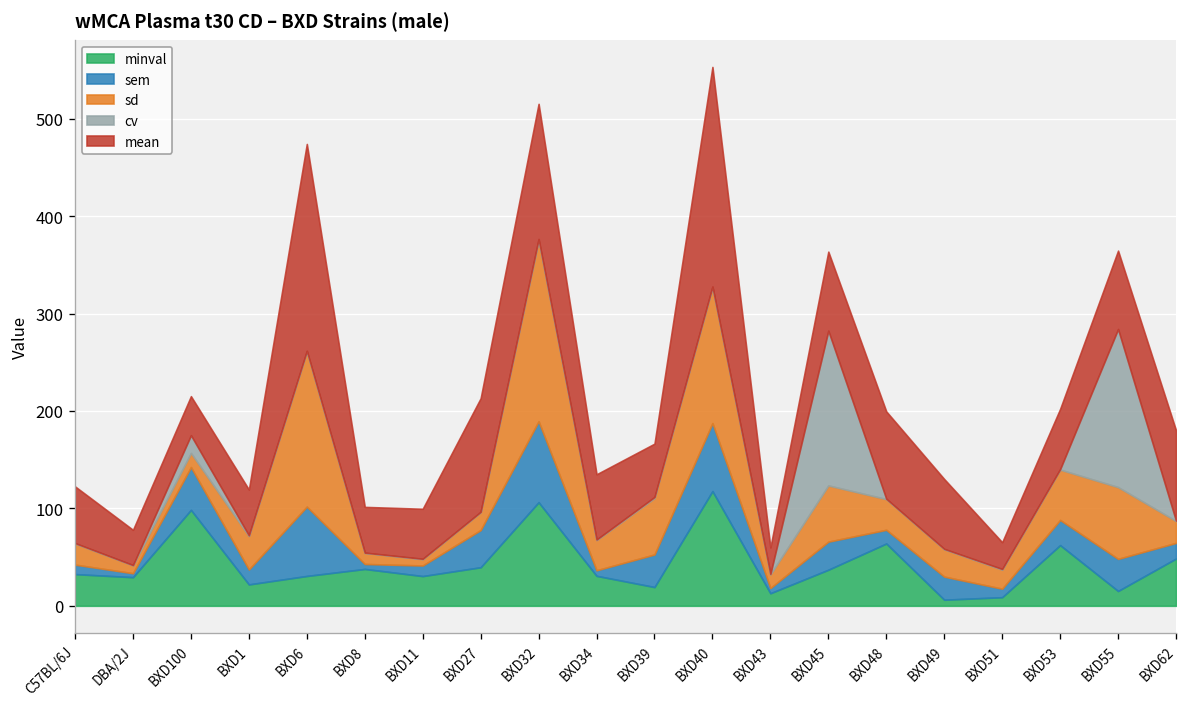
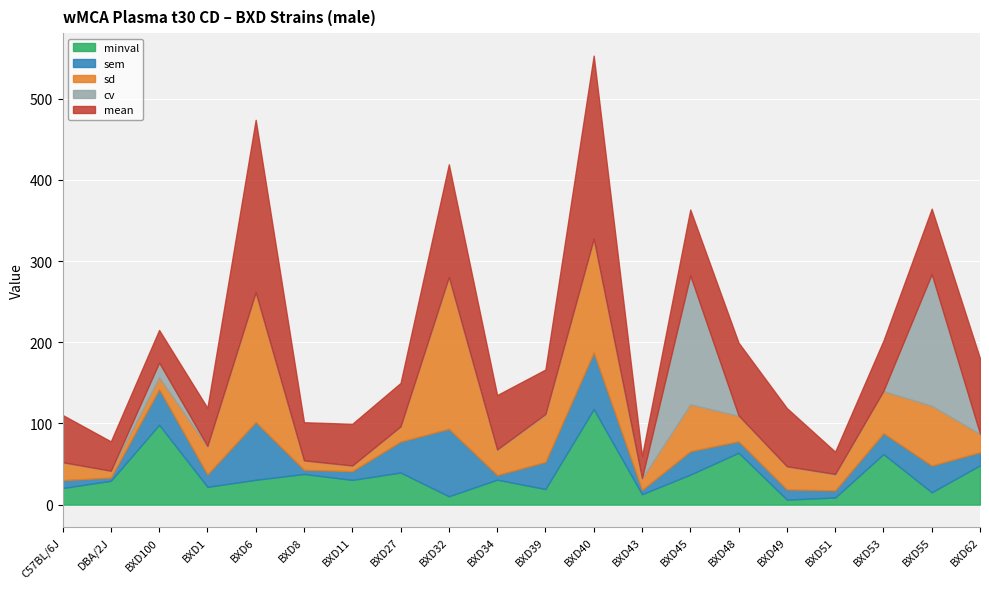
minval, C57BL/6J: 30 -> 20
mean, BXD27: 120 -> 50
minval, BXD32: 110 -> 10
sem, BXD49: 20 -> 10
